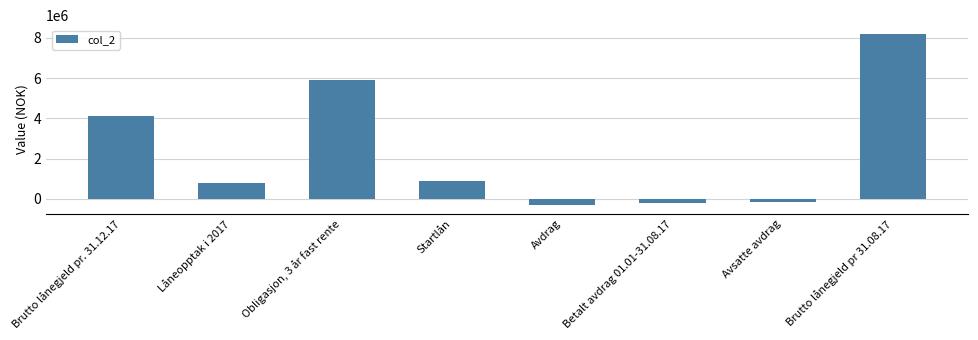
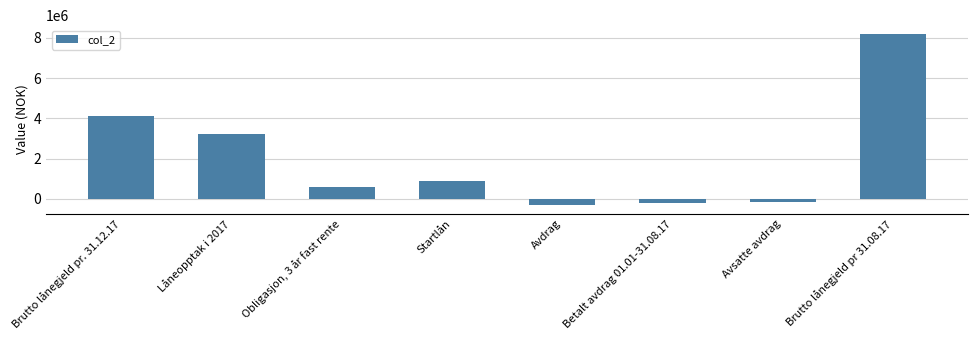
Låneopptak i 2017: 800000 -> 3200000
Obligasjon, 3 år fast rente: 5900000 -> 600000
